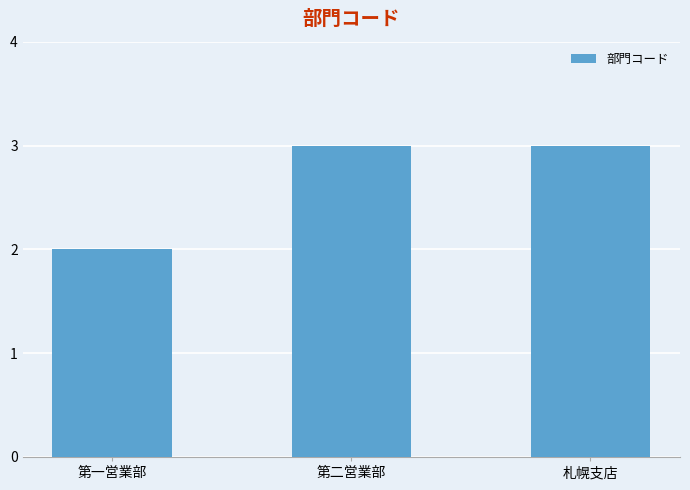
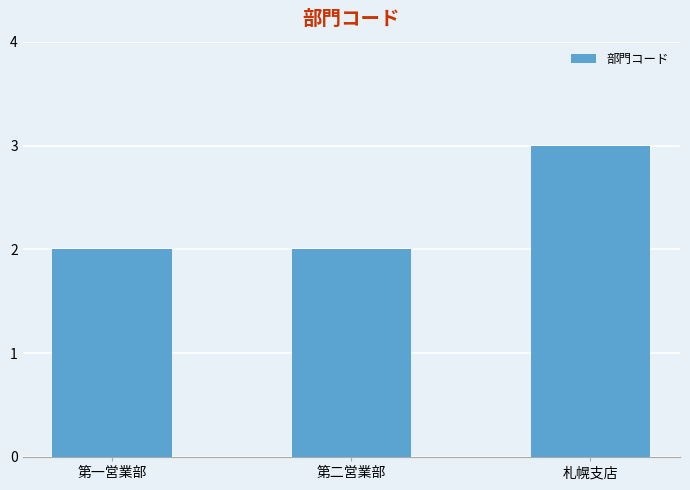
第二営業部: 3 -> 2
